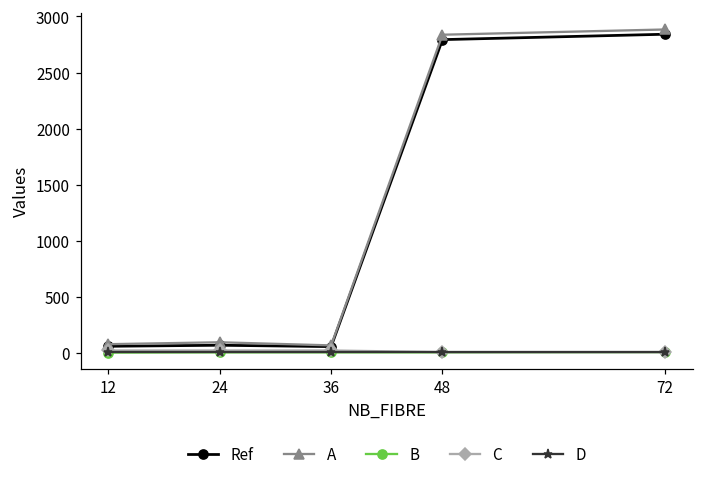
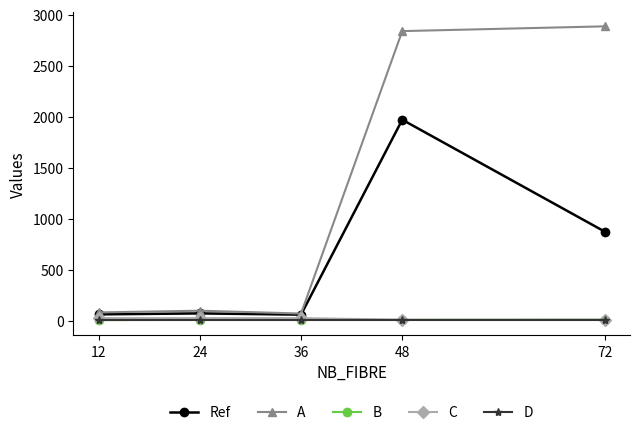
Ref, 48: 2790 -> 1970
Ref, 72: 2840 -> 870
